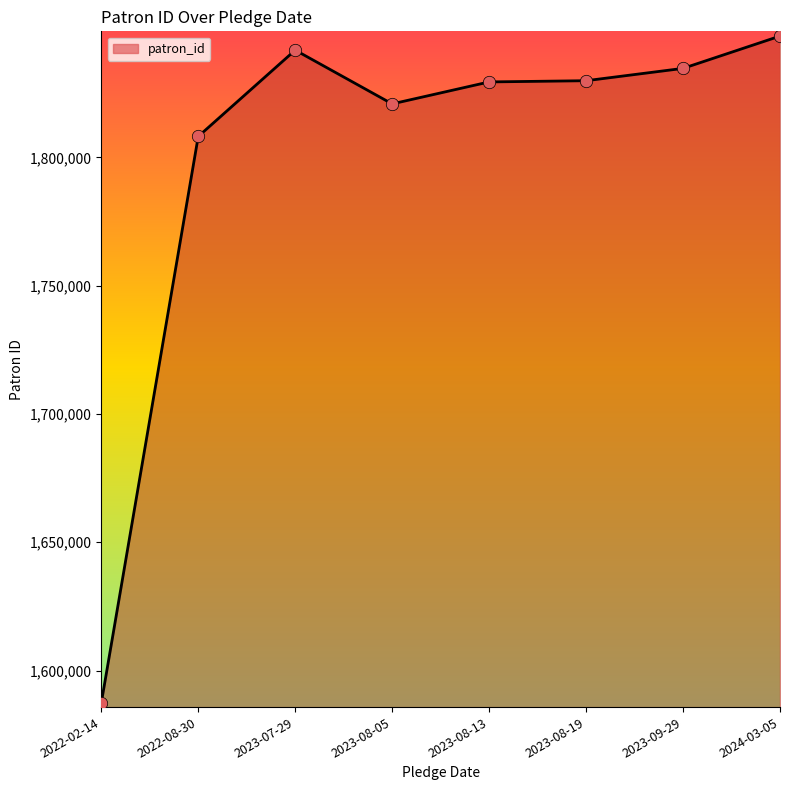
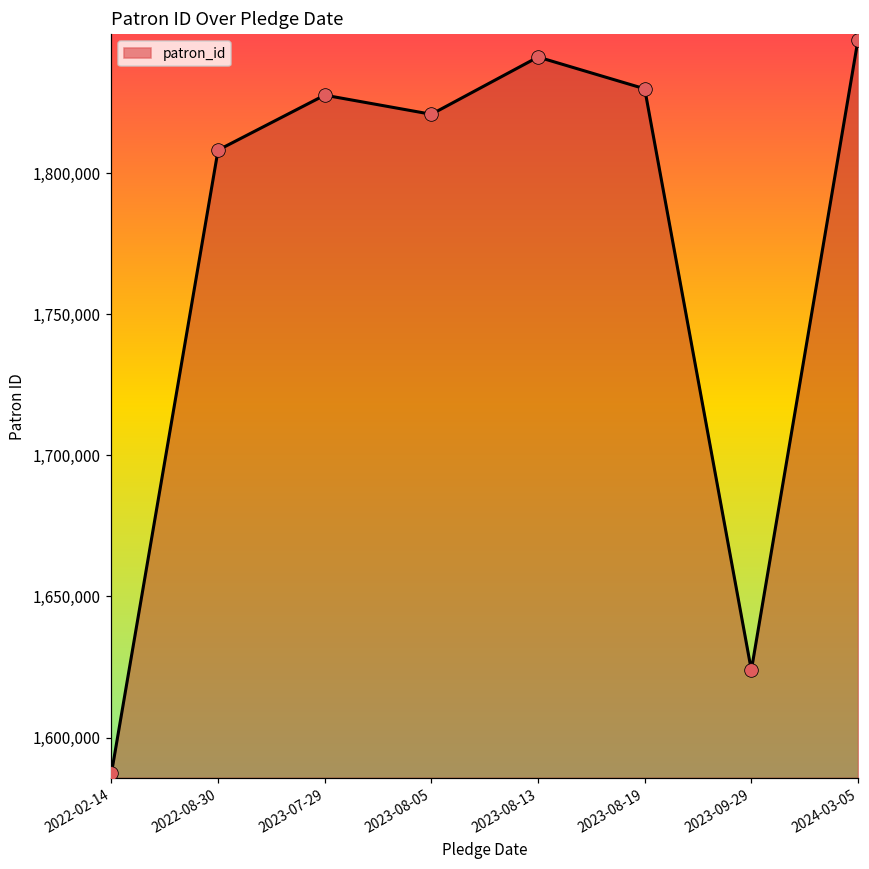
2023-07-29: 1,842,000 -> 1,828,000
2023-08-13: 1,829,000 -> 1,841,000
2023-09-29: 1,835,000 -> 1,624,000
